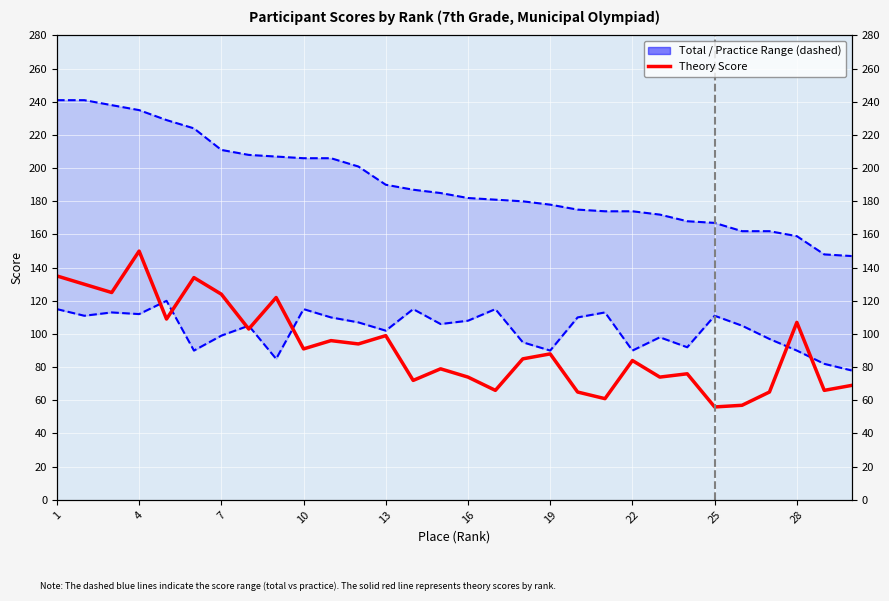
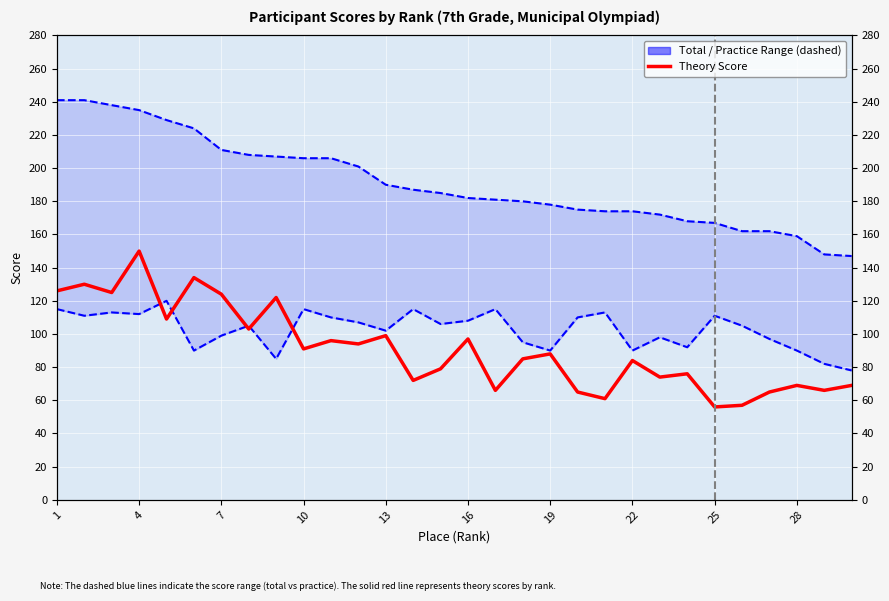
Theory Score, 1: 135 -> 126
Theory Score, 16: 74 -> 97
Theory Score, 28: 107 -> 69
